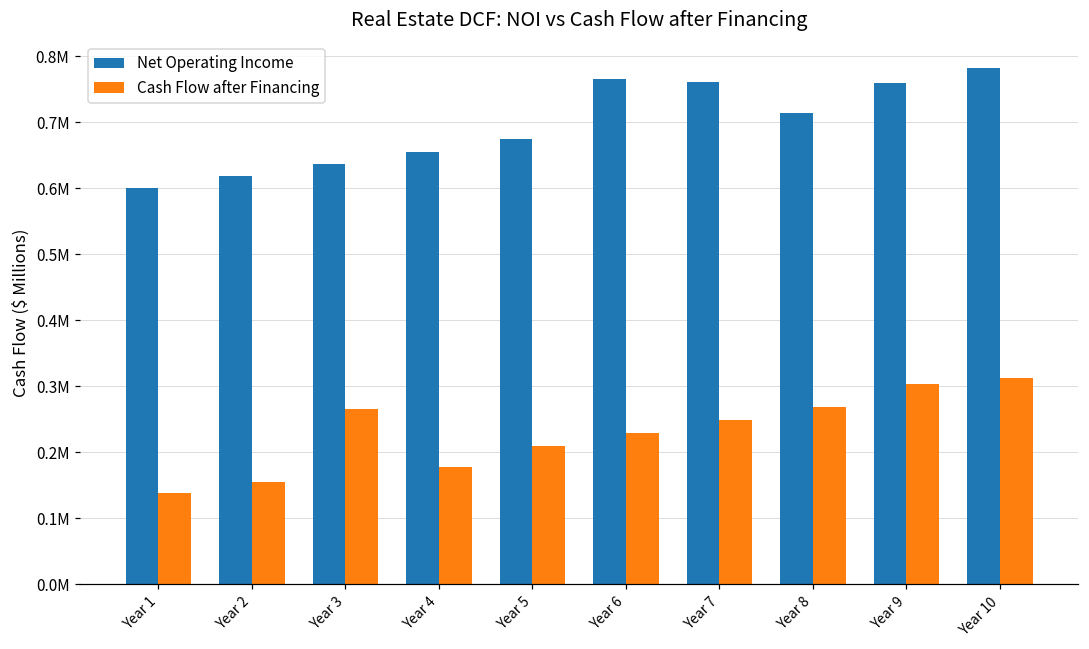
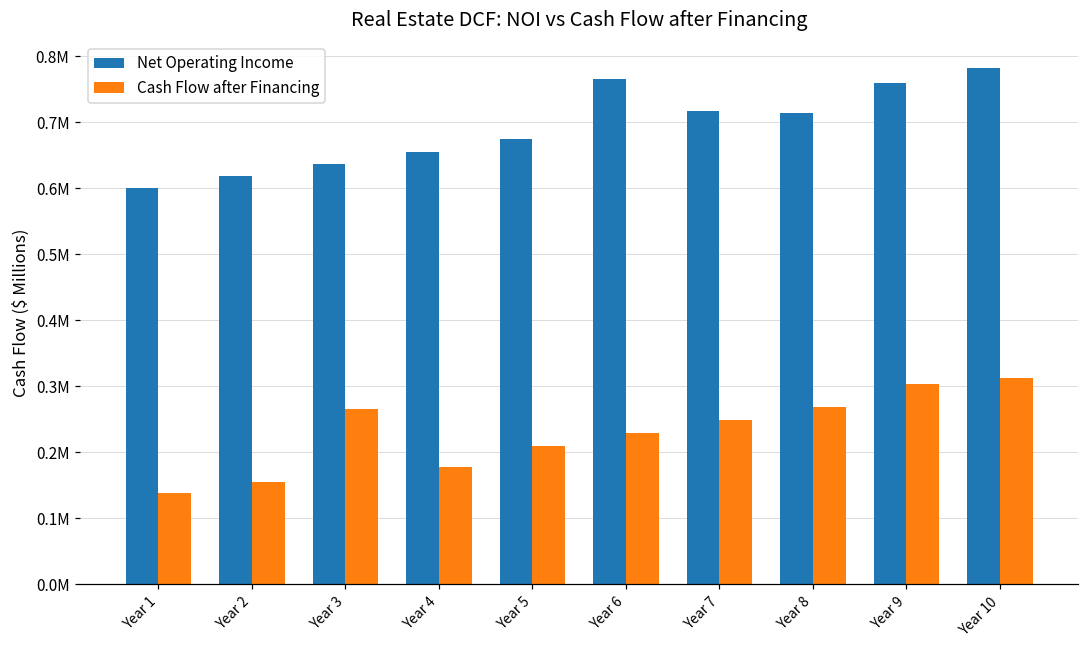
Net Operating Income, Year 7: 760000 -> 720000
